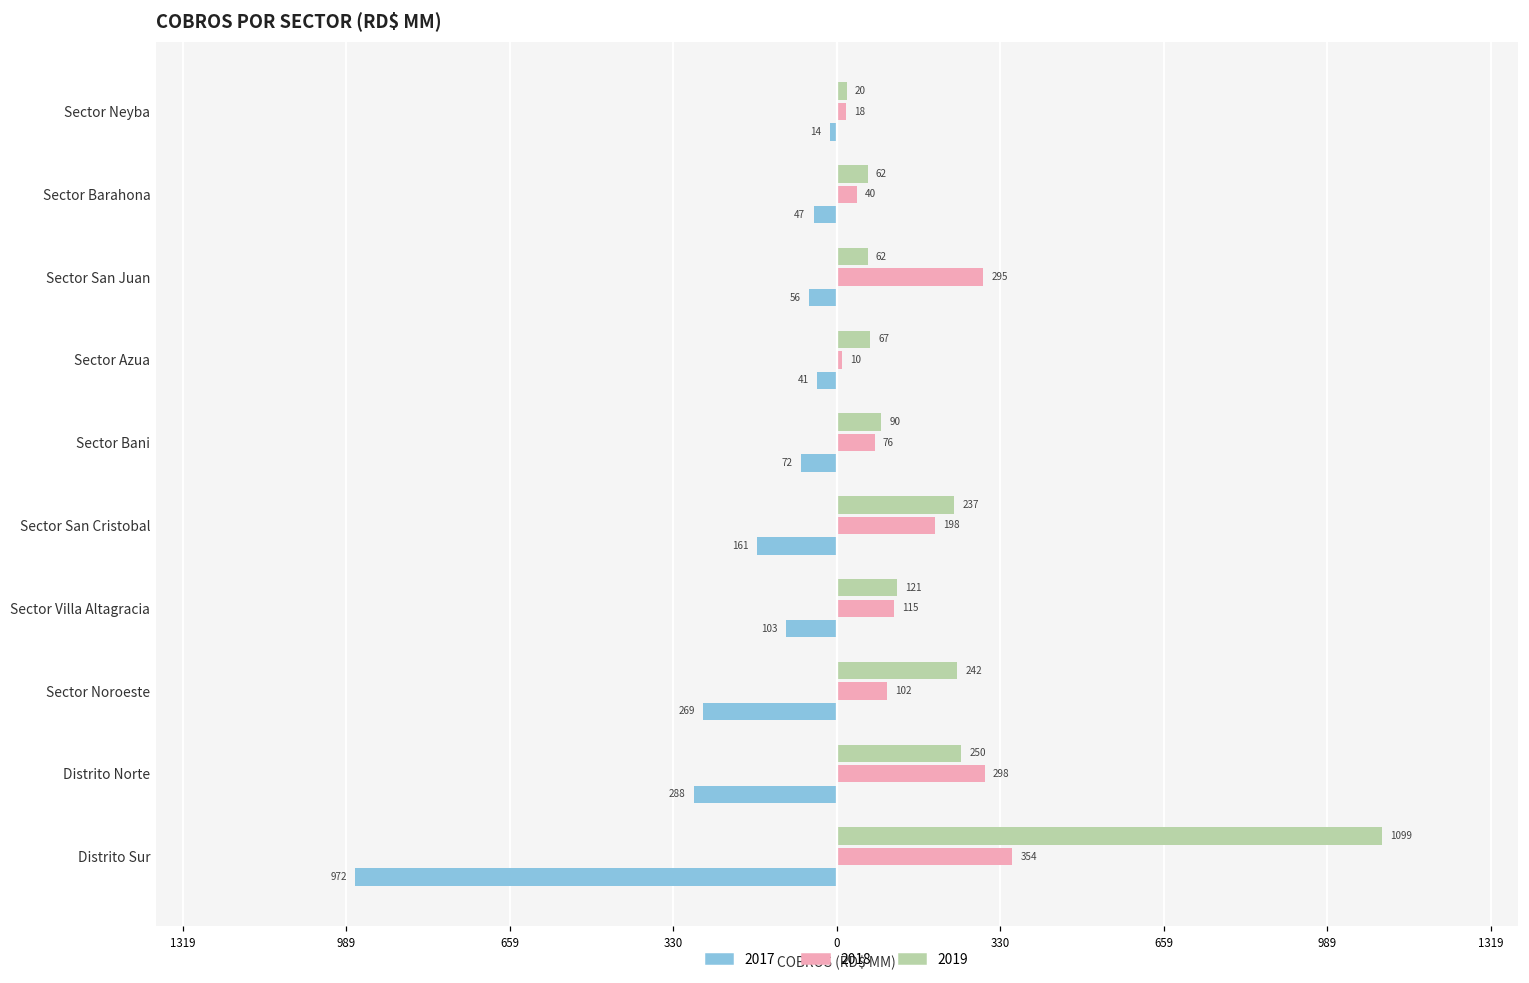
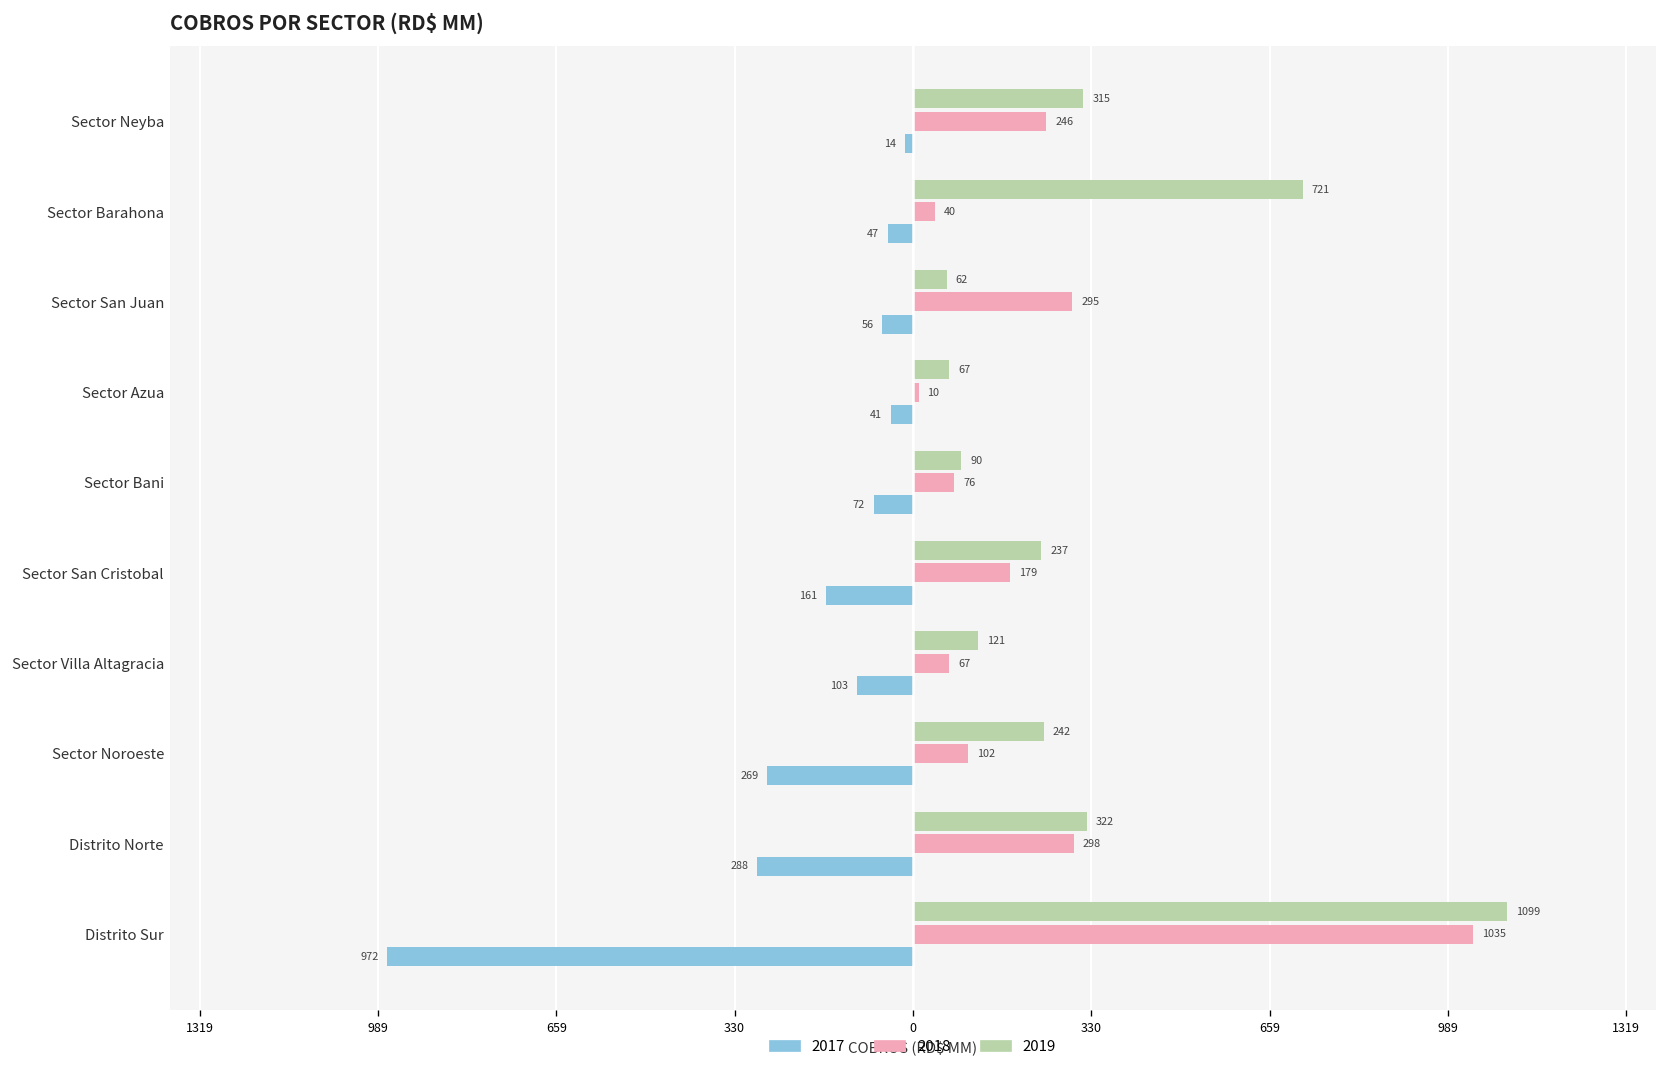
2019, Sector Neyba: 20 -> 315
2018, Sector Neyba: 18 -> 246
2019, Sector Barahona: 62 -> 721
2018, Sector San Cristobal: 198 -> 179
2018, Sector Villa Altagracia: 115 -> 67
2019, Distrito Norte: 250 -> 322
2018, Distrito Sur: 354 -> 1035
